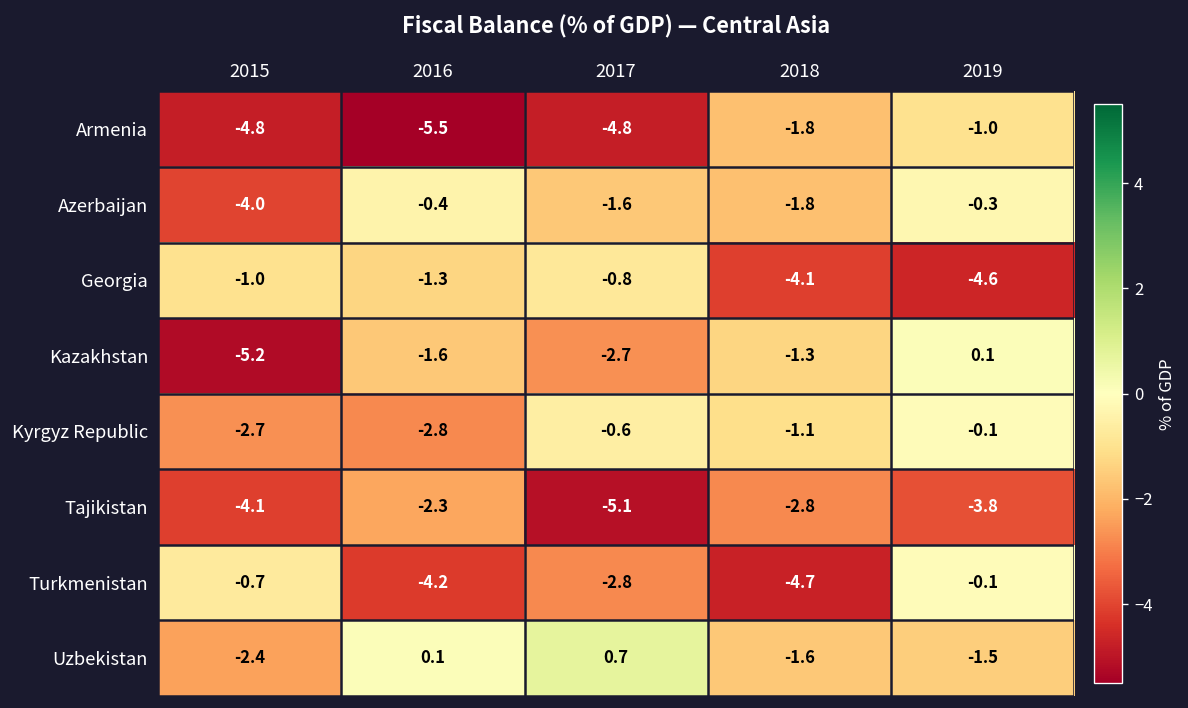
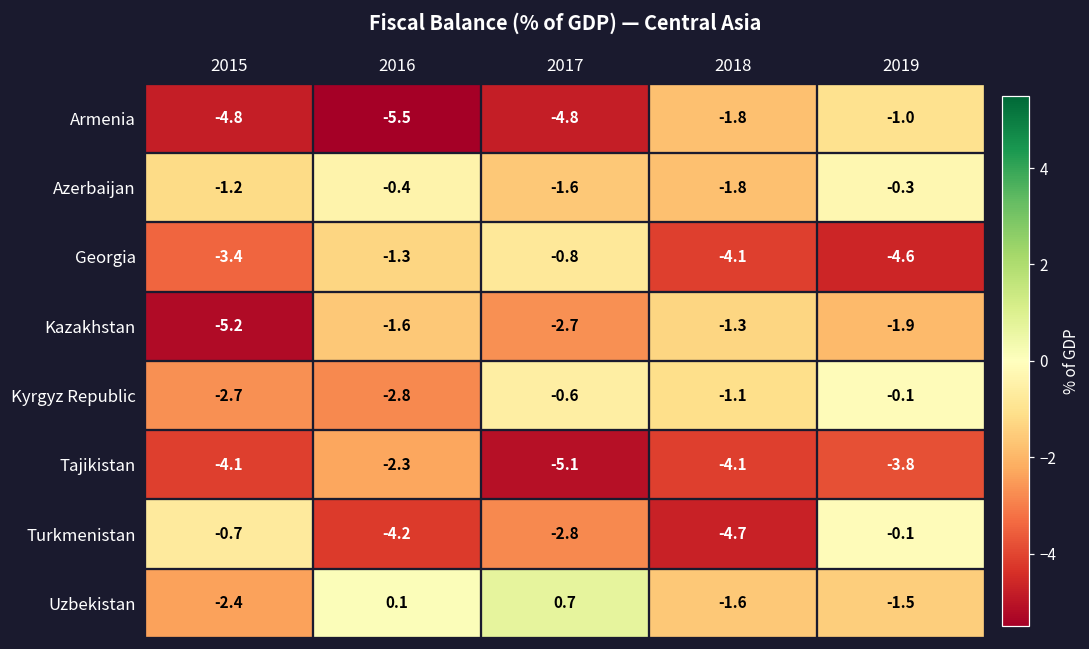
Azerbaijan, 2015: -4.0 -> -1.2
Georgia, 2015: -1.0 -> -3.4
Kazakhstan, 2019: 0.1 -> -1.9
Tajikistan, 2018: -2.8 -> -4.1
